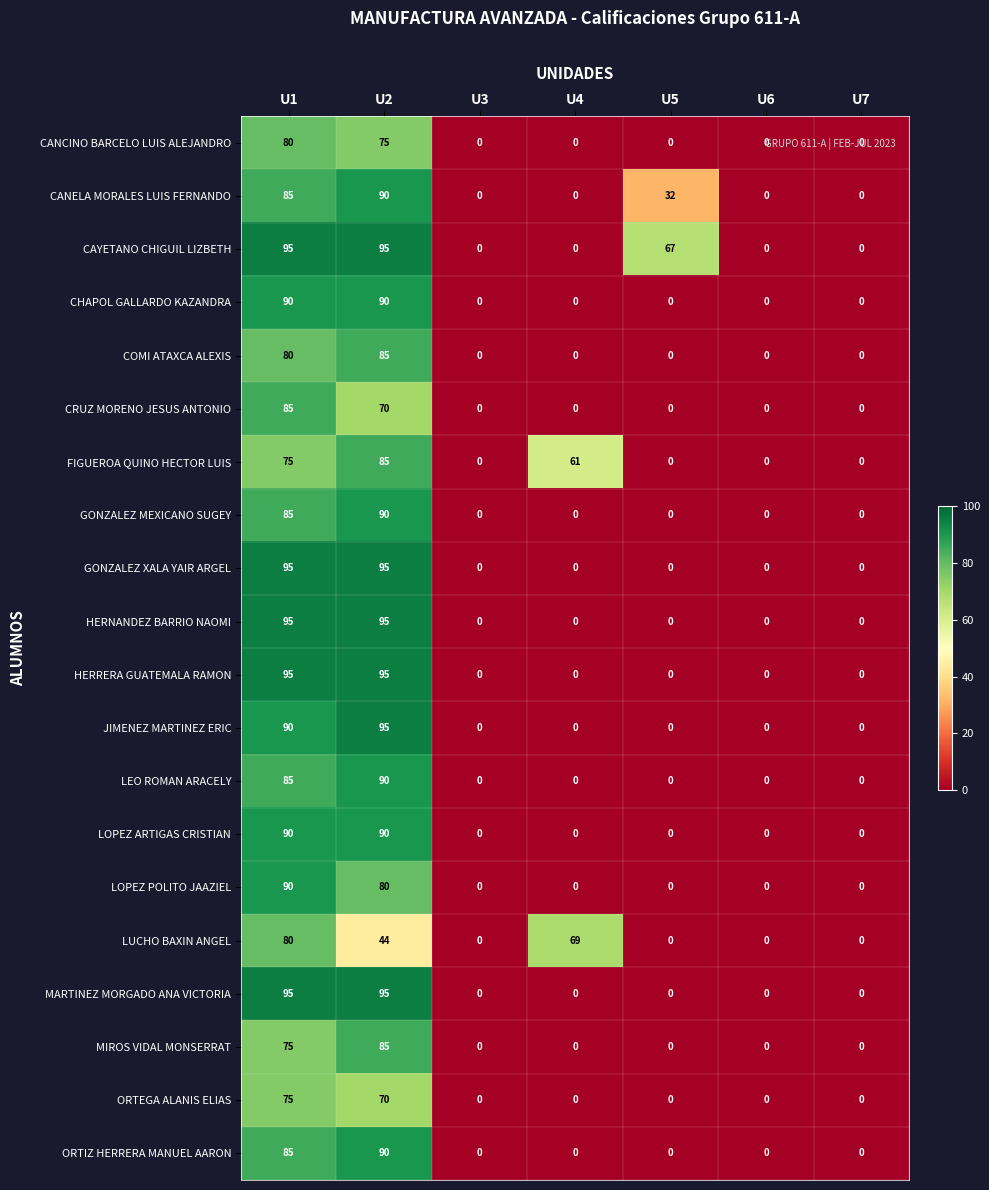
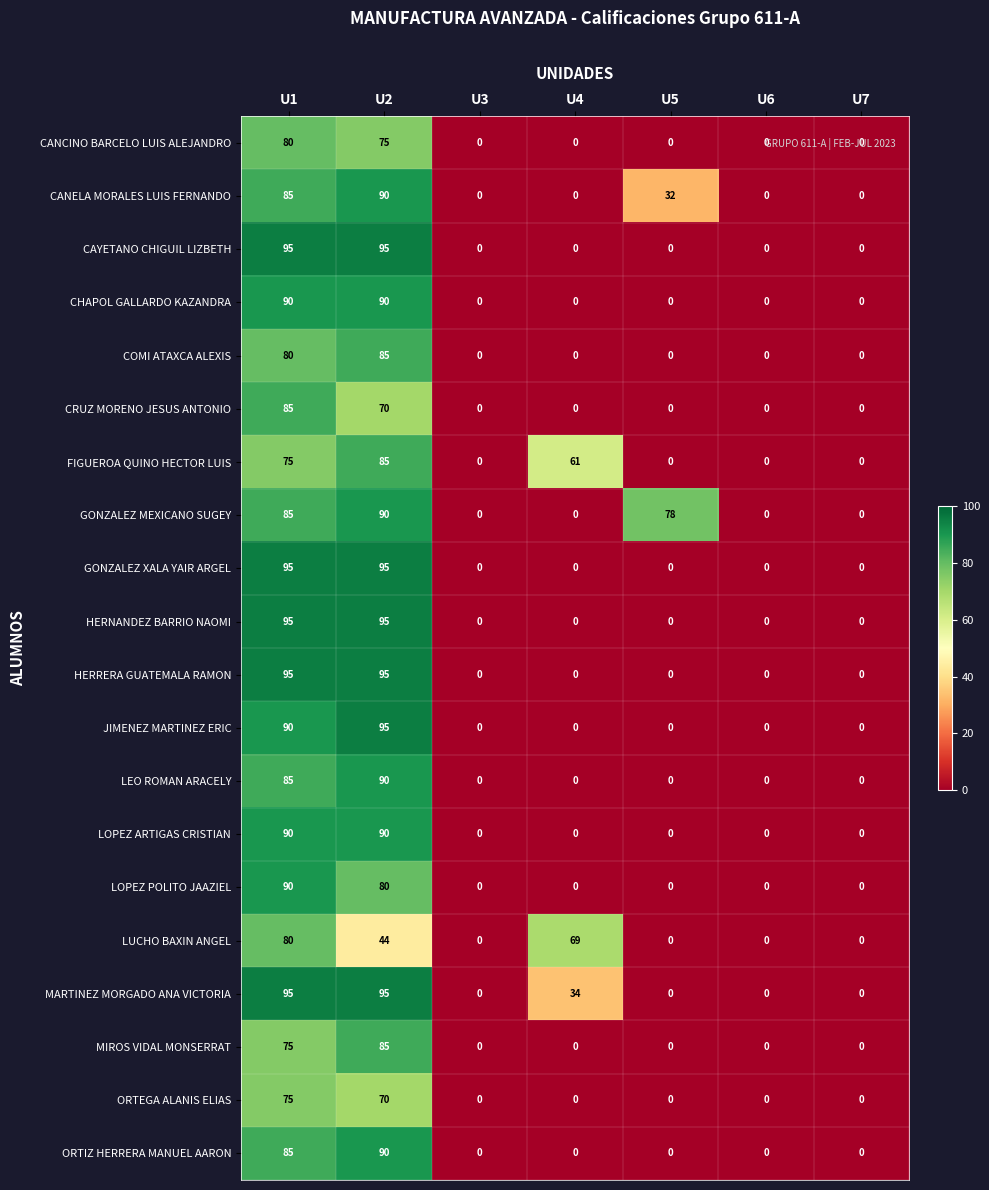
CAYETANO CHIGUIL LIZBETH, U5: 67 -> 0
GONZALEZ MEXICANO SUGEY, U5: 0 -> 78
MARTINEZ MORGADO ANA VICTORIA, U4: 0 -> 34
